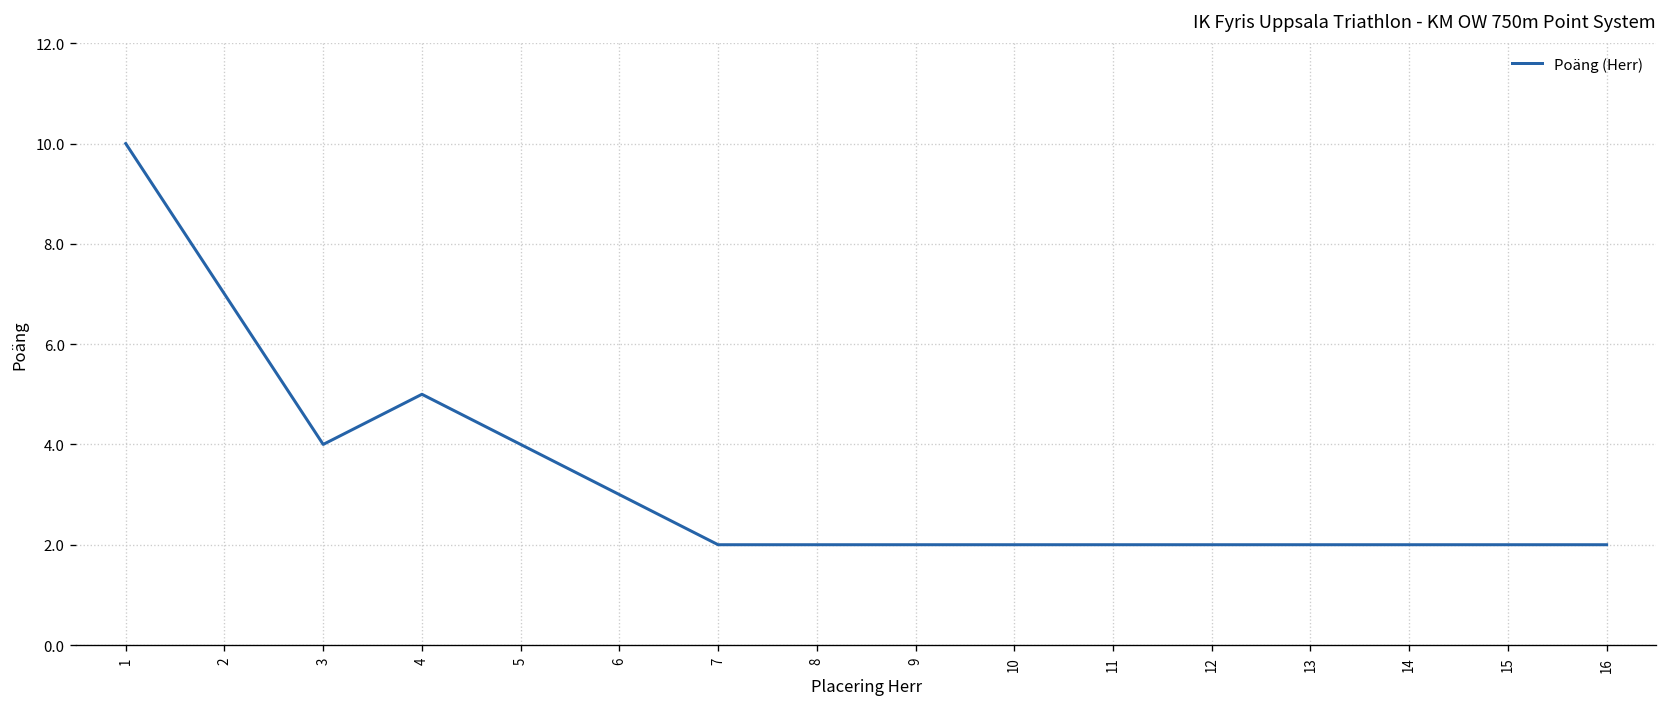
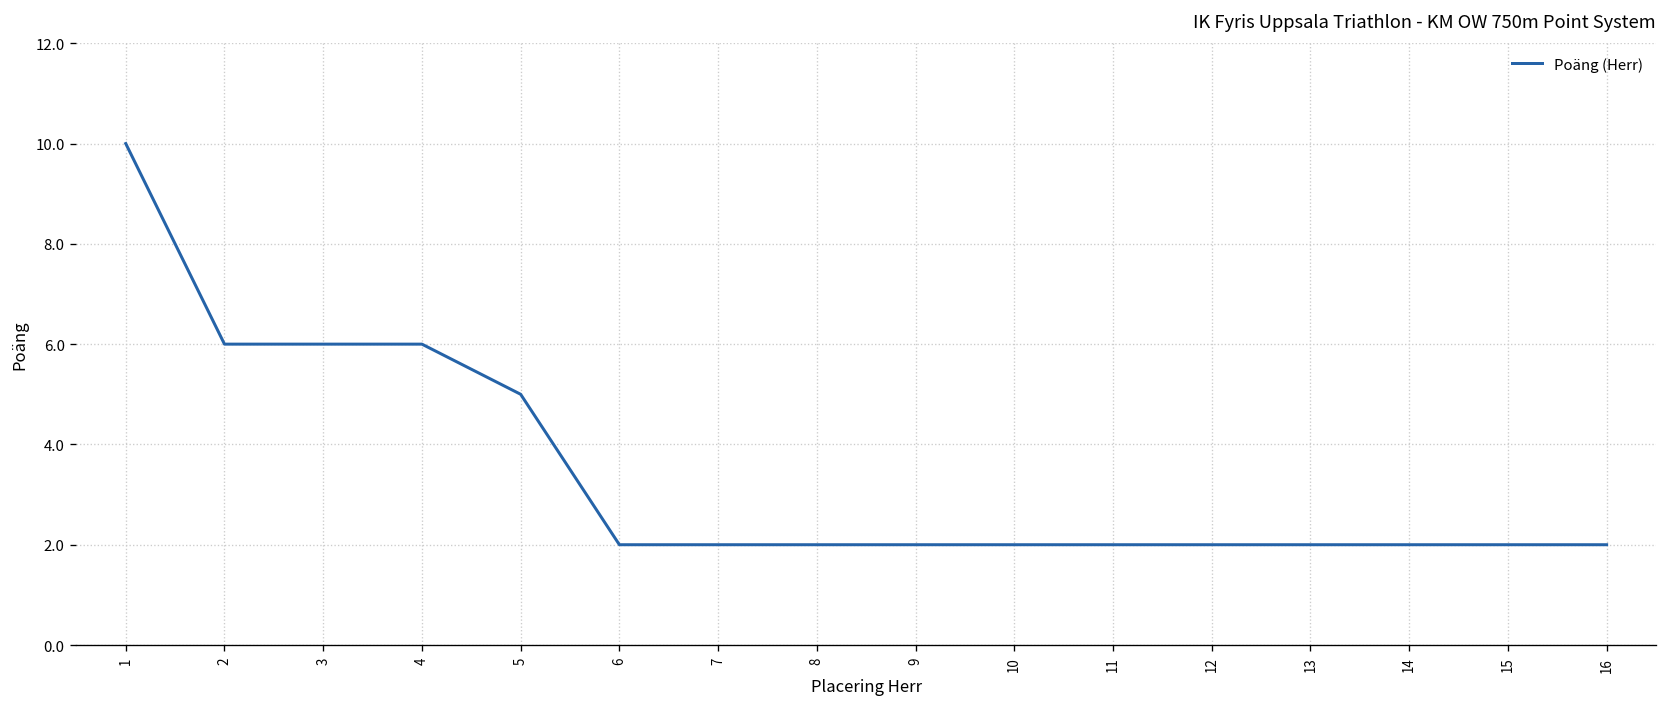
2: 7 -> 6
3: 4 -> 6
4: 5 -> 6
5: 4 -> 5
6: 3 -> 2
